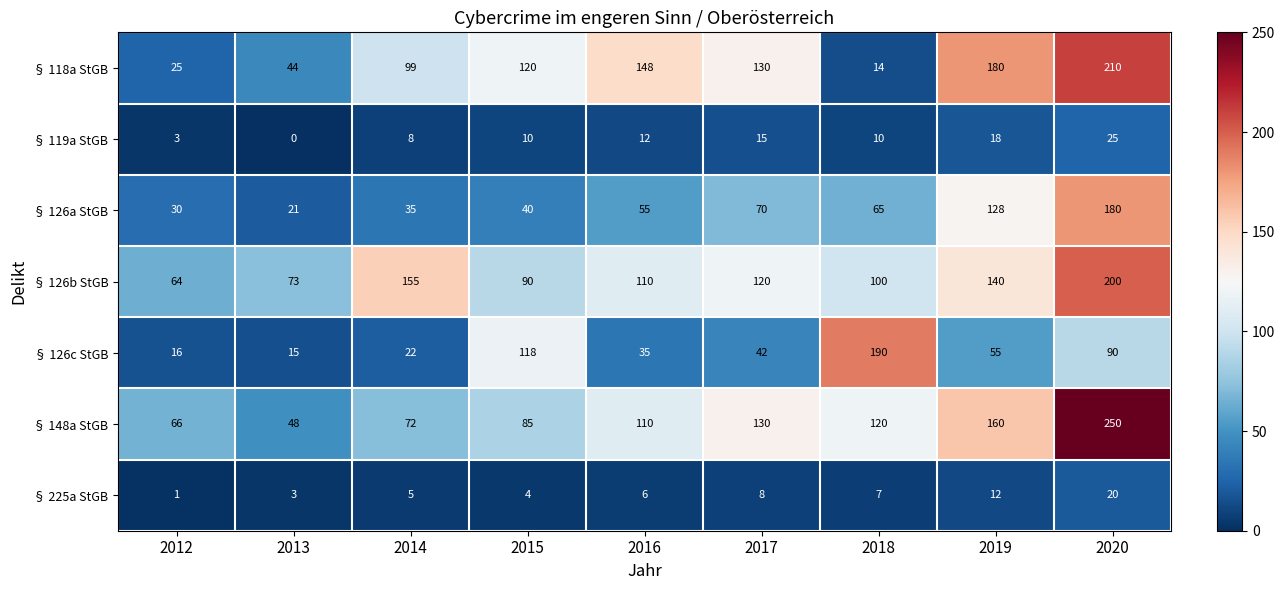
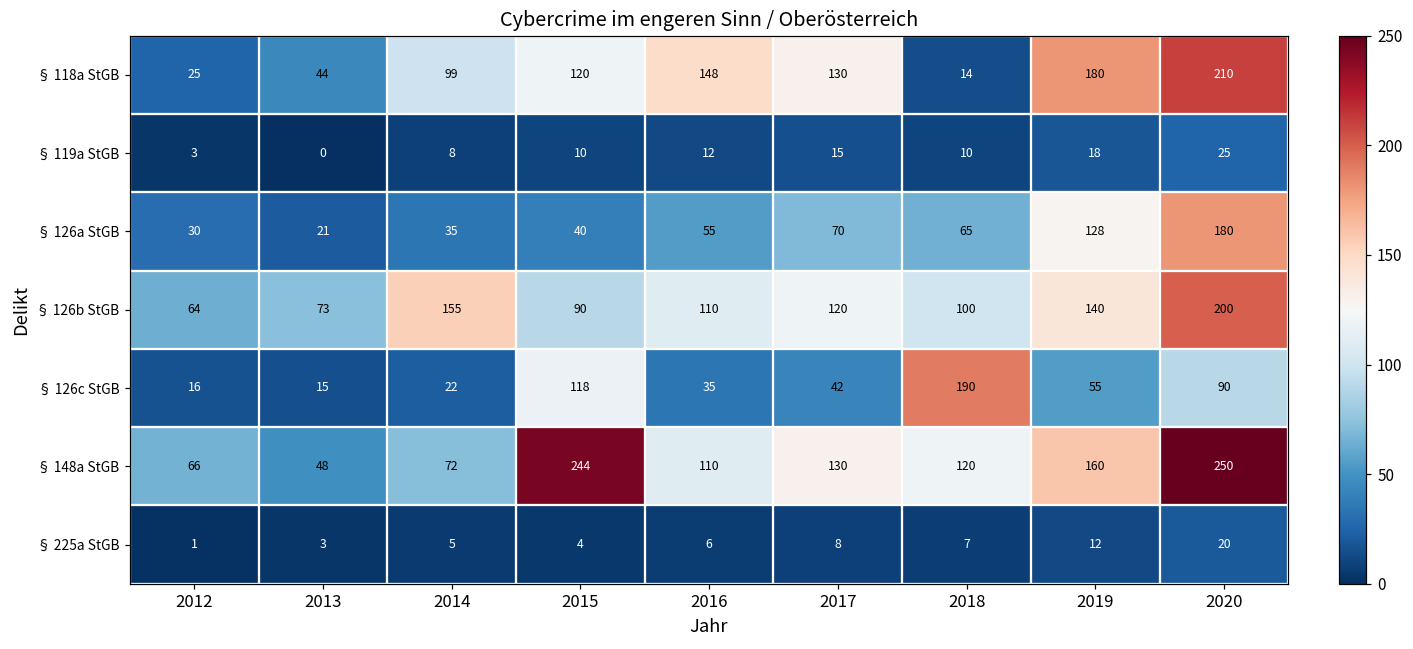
§ 148a StGB, 2015: 85 -> 244
